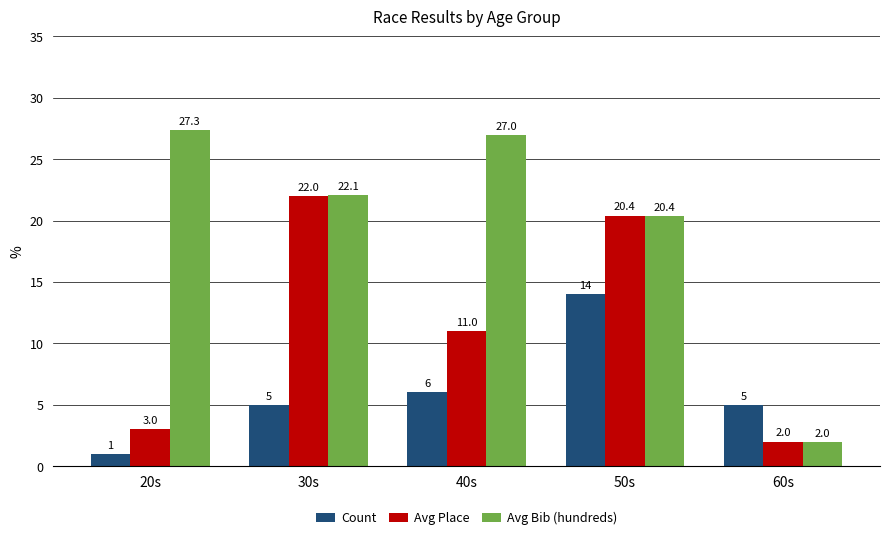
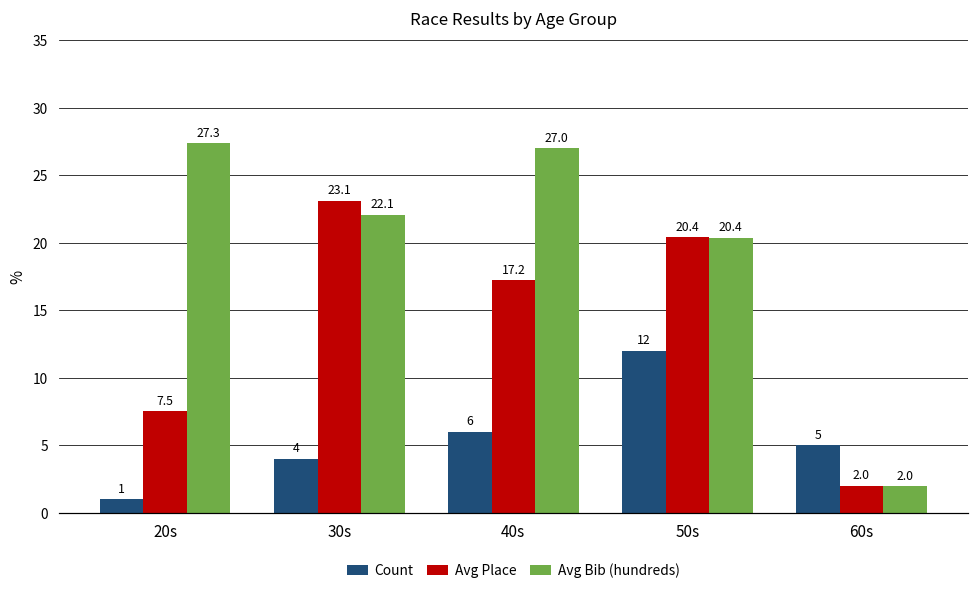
Avg Place, 20s: 3.0 -> 7.5
Count, 30s: 5 -> 4
Avg Place, 30s: 22.0 -> 23.1
Avg Place, 40s: 11.0 -> 17.2
Count, 50s: 14 -> 12
